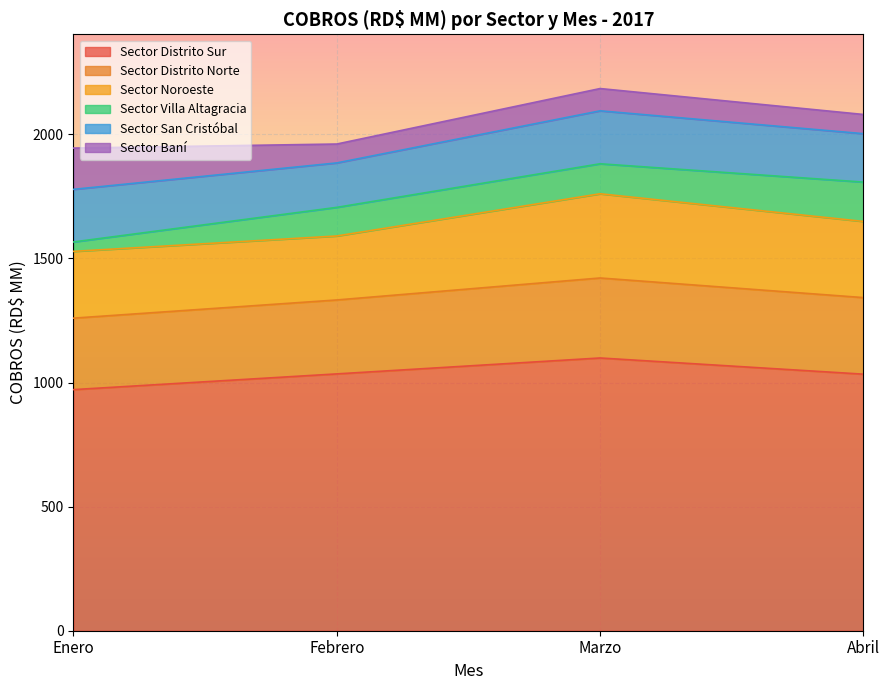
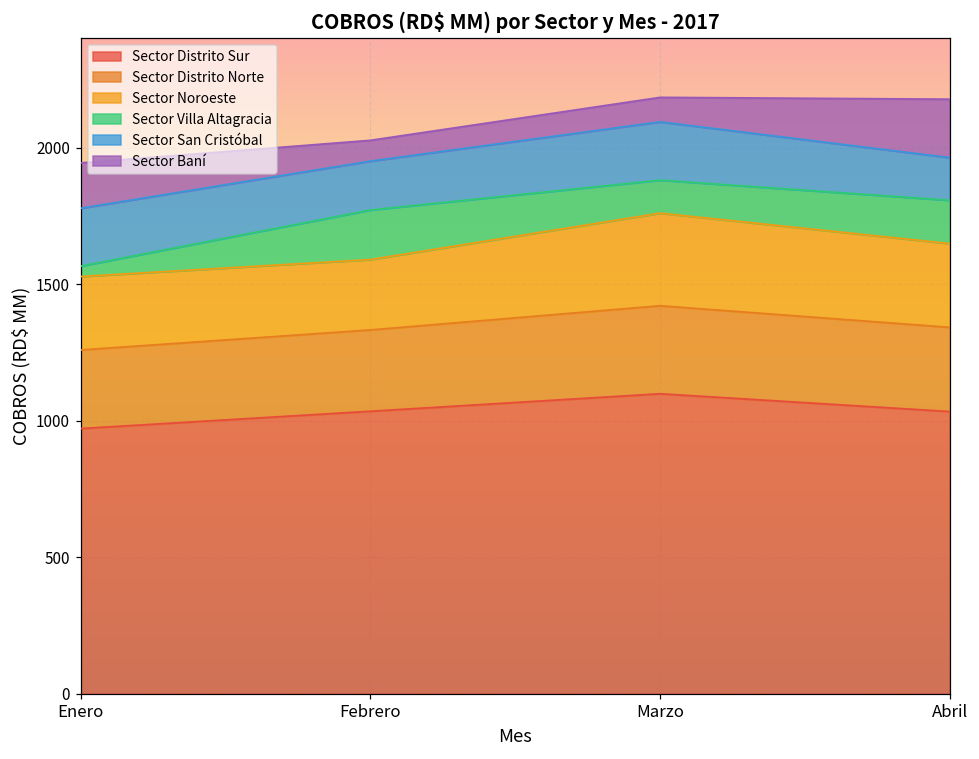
Sector Villa Altagracia, Febrero: 120 -> 180
Sector San Cristóbal, Abril: 200 -> 160
Sector Baní, Abril: 80 -> 210
